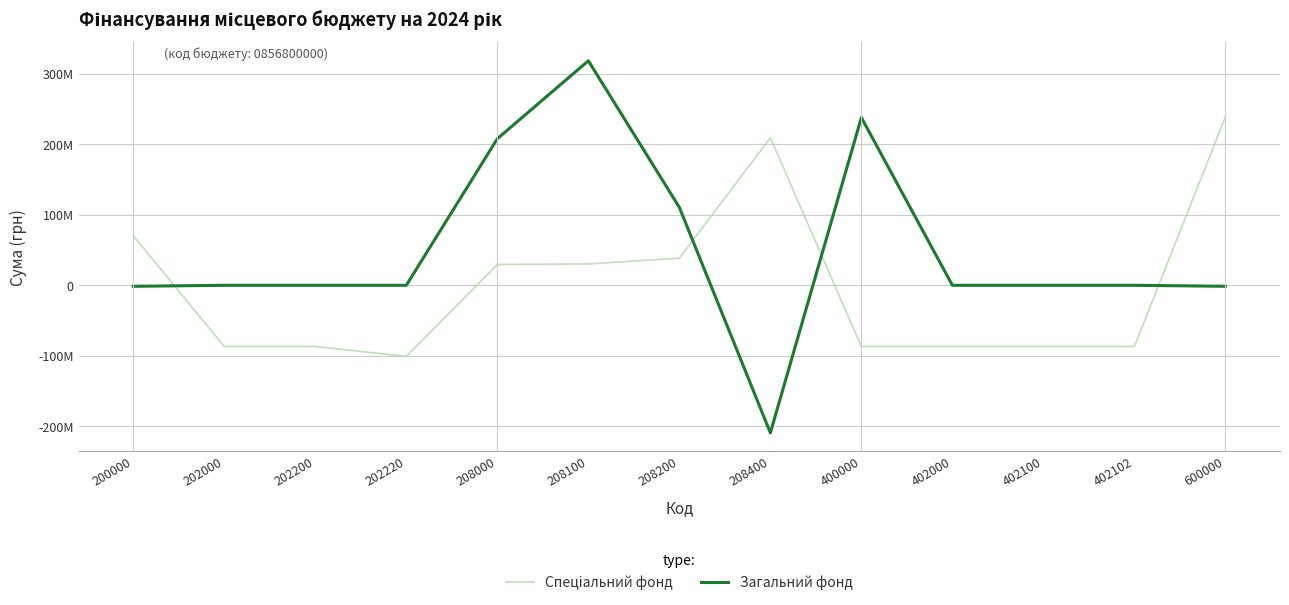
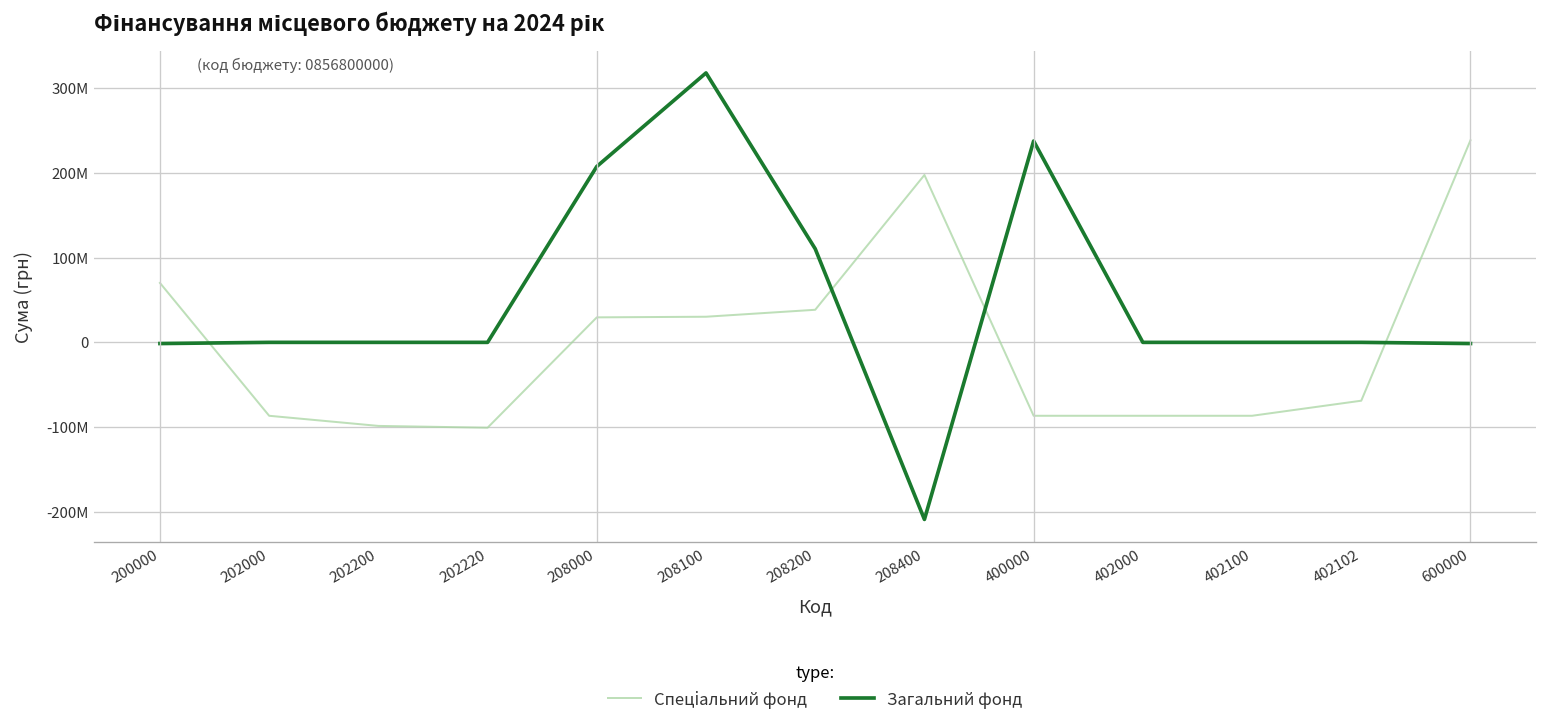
Спеціальний фонд, 202200: -90000000 -> -100000000
Спеціальний фонд, 208400: 210000000 -> 200000000
Спеціальний фонд, 402102: -90000000 -> -70000000
